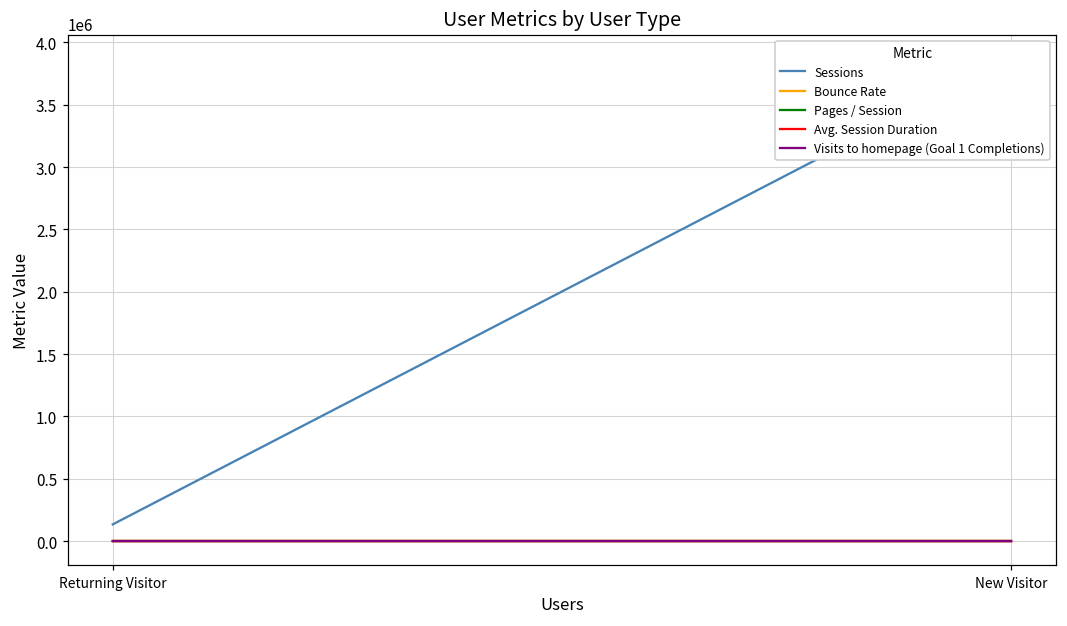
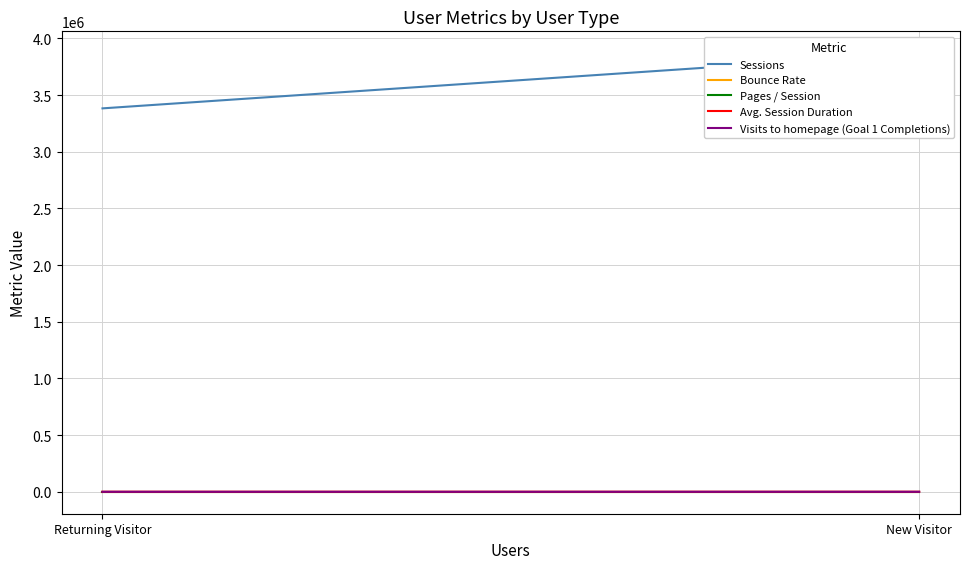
Sessions, Returning Visitor: 130000 -> 3380000
